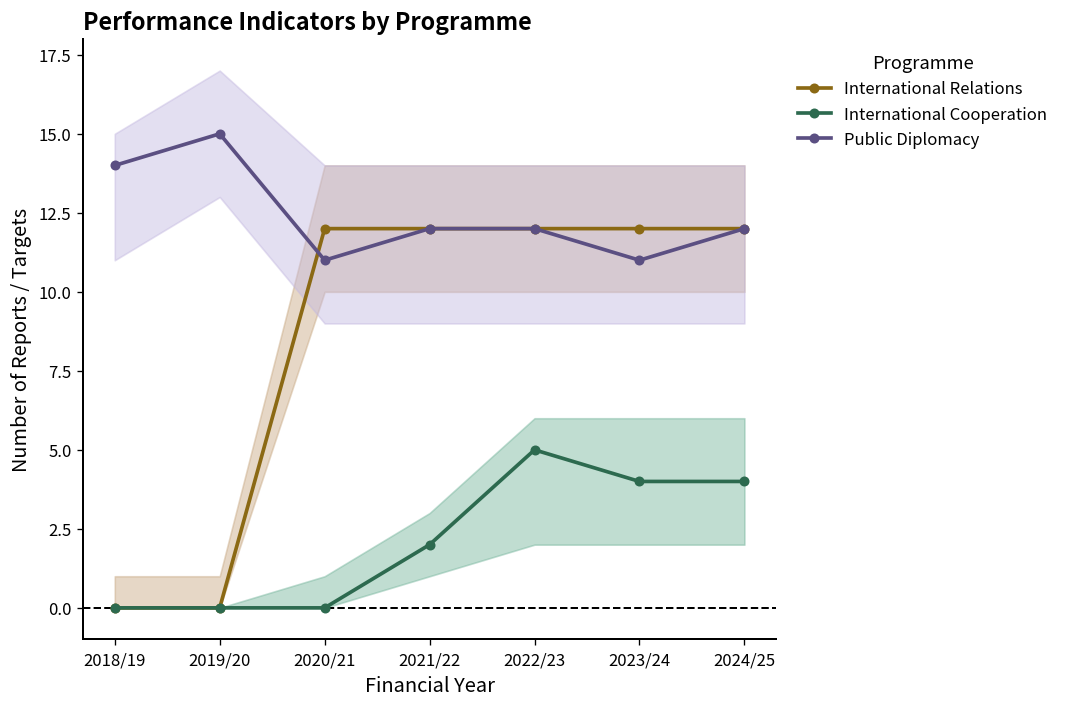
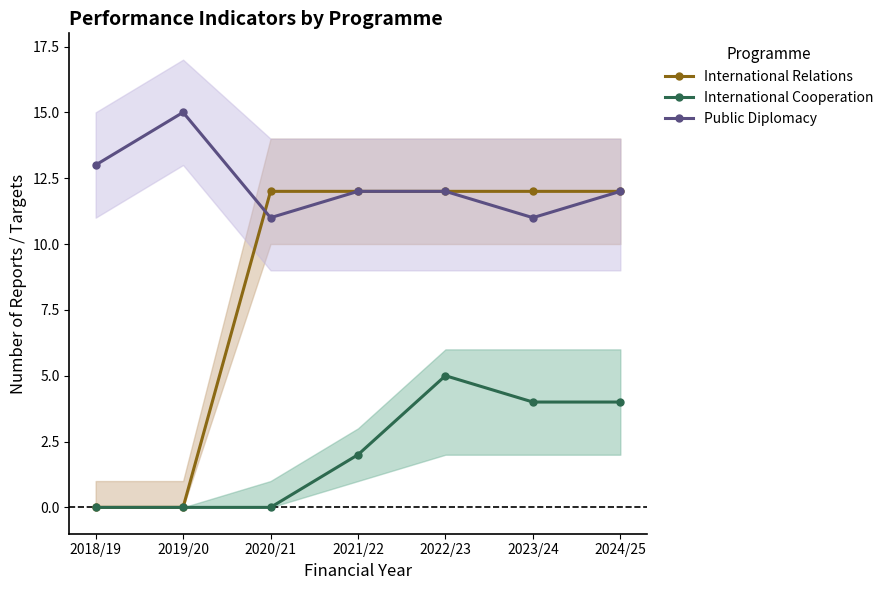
Public Diplomacy, 2018/19: 14 -> 13
